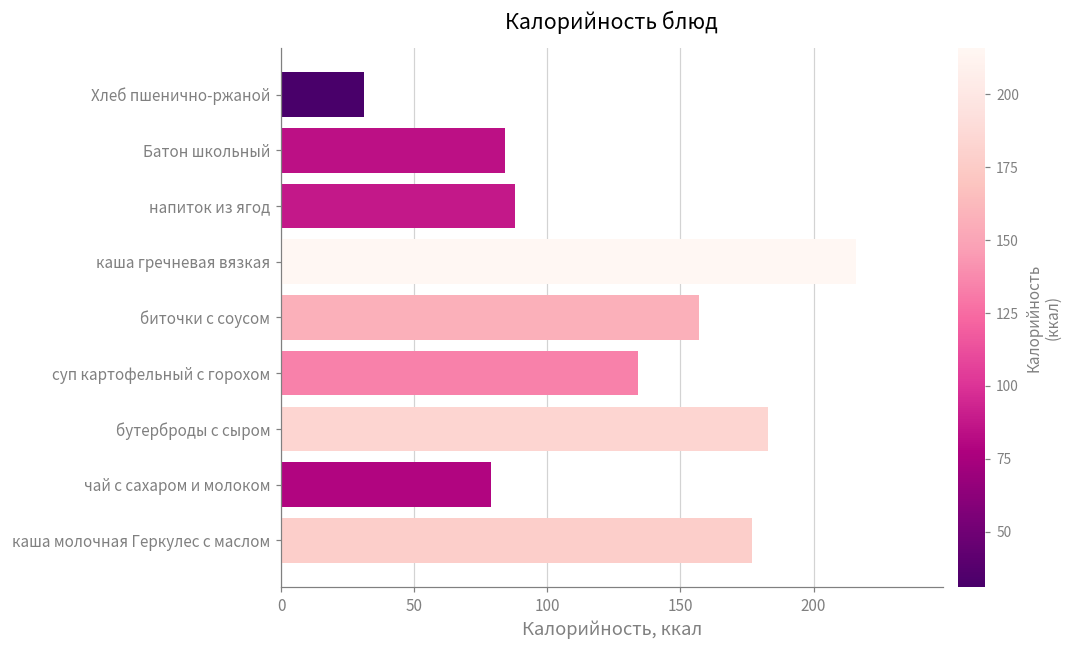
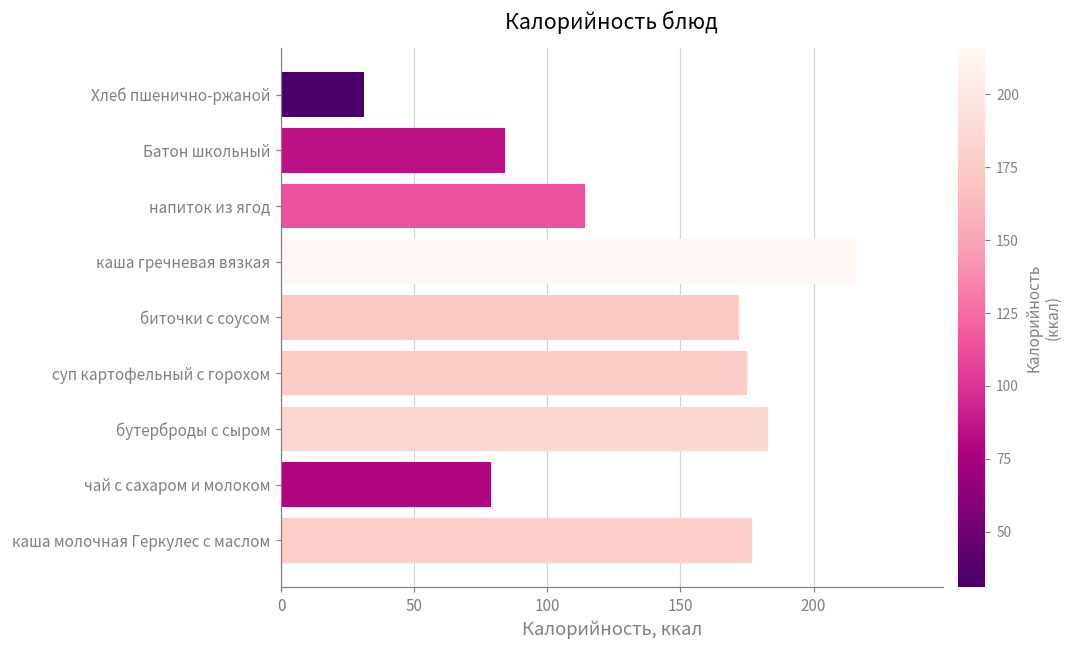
напиток из ягод: 88 -> 114
биточки с соусом: 157 -> 172
суп картофельный с горохом: 134 -> 175
